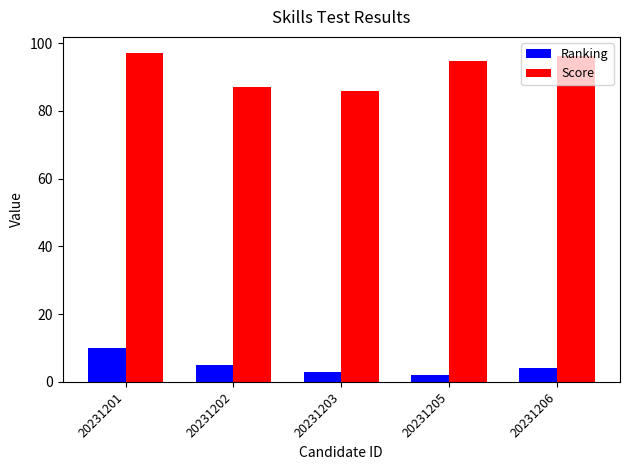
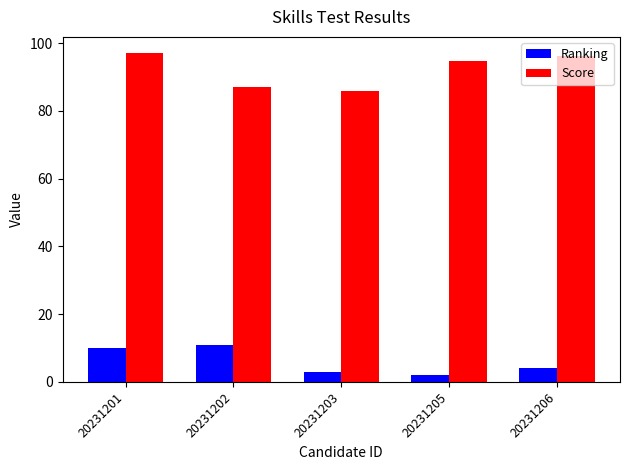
Ranking, 20231202: 5 -> 11
